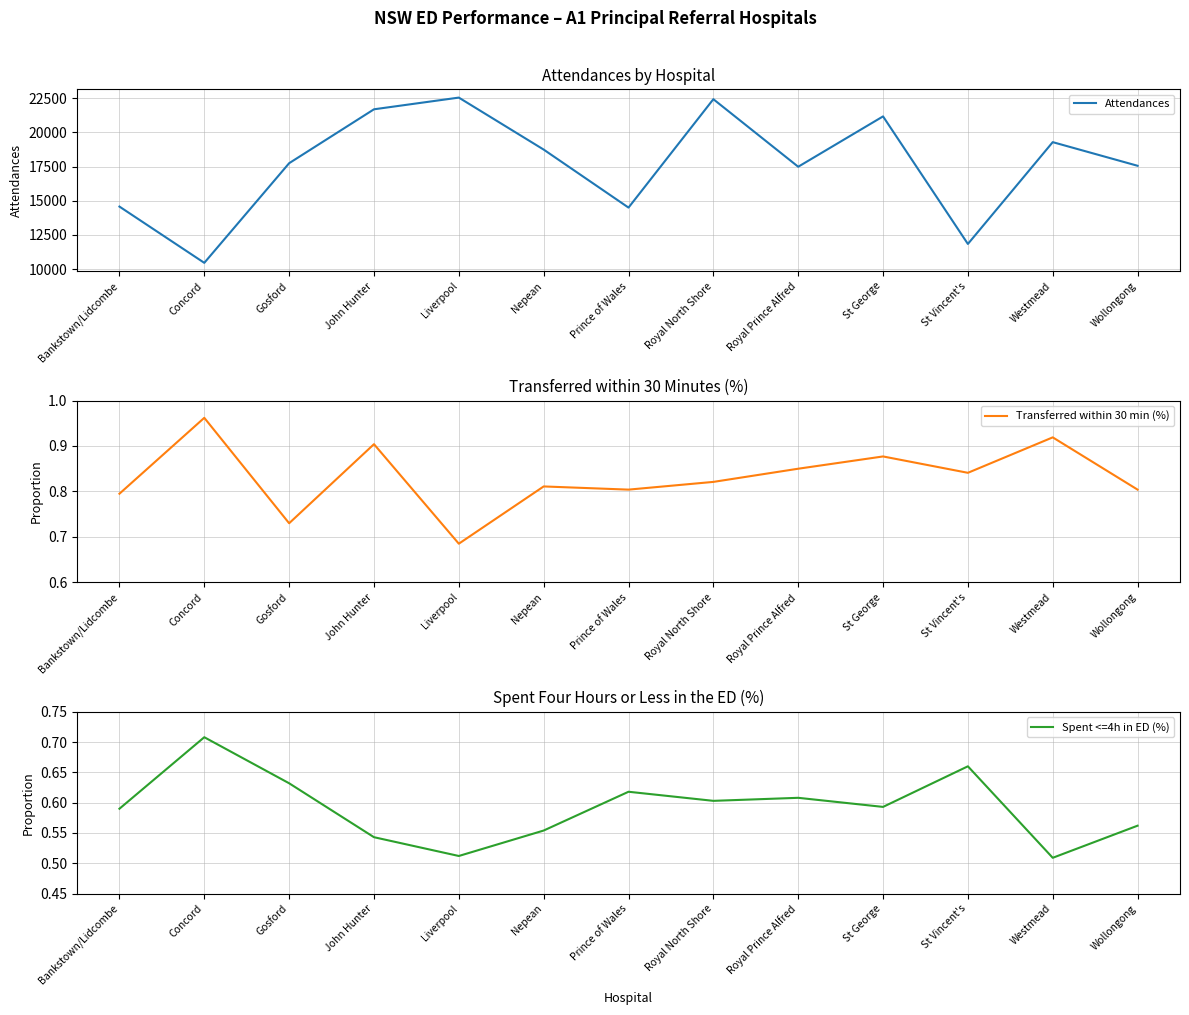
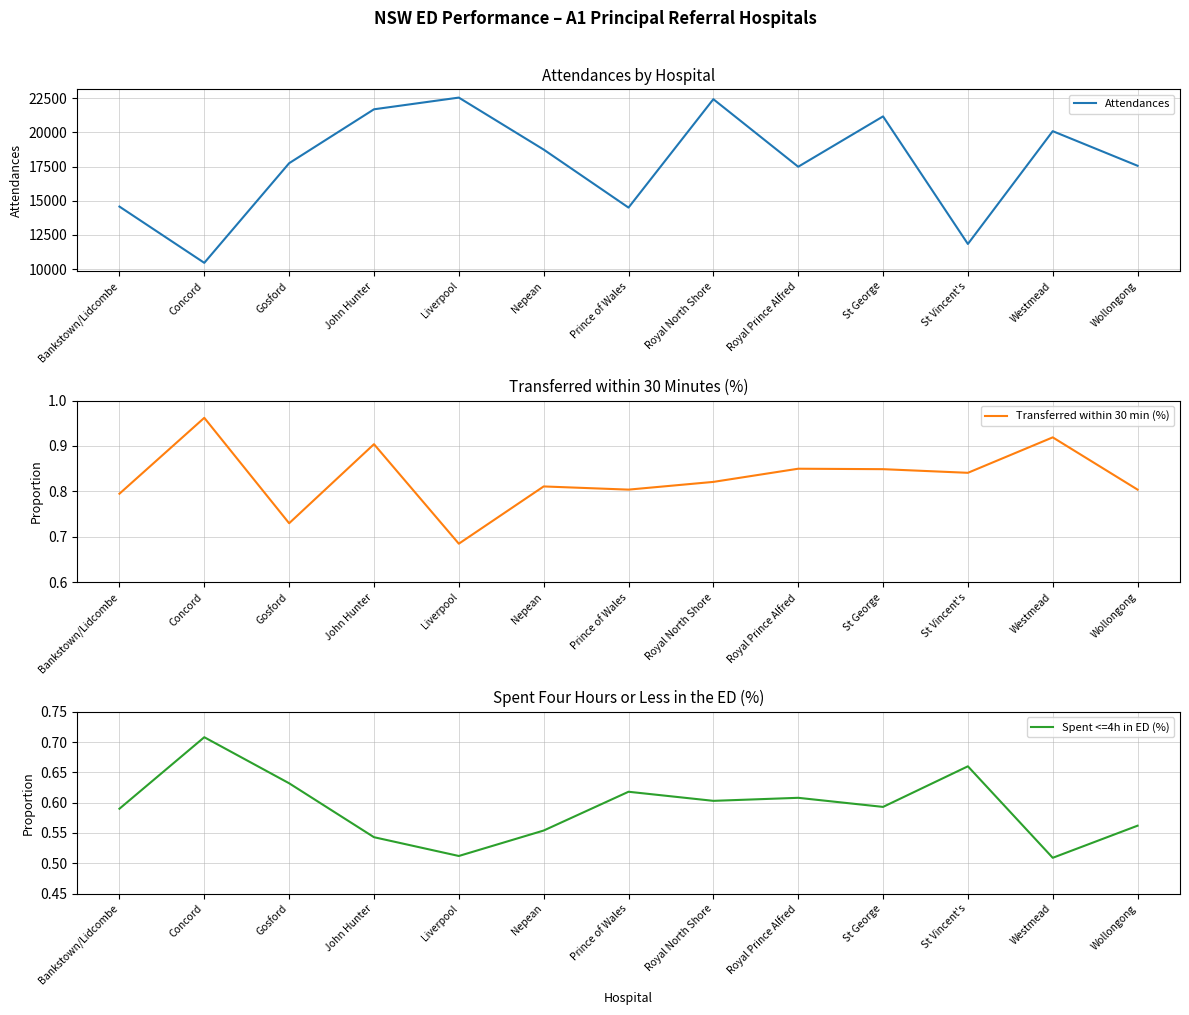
Attendances by Hospital, Westmead: 19300 -> 20100
Transferred within 30 Minutes (%), St George: 0.88 -> 0.85
